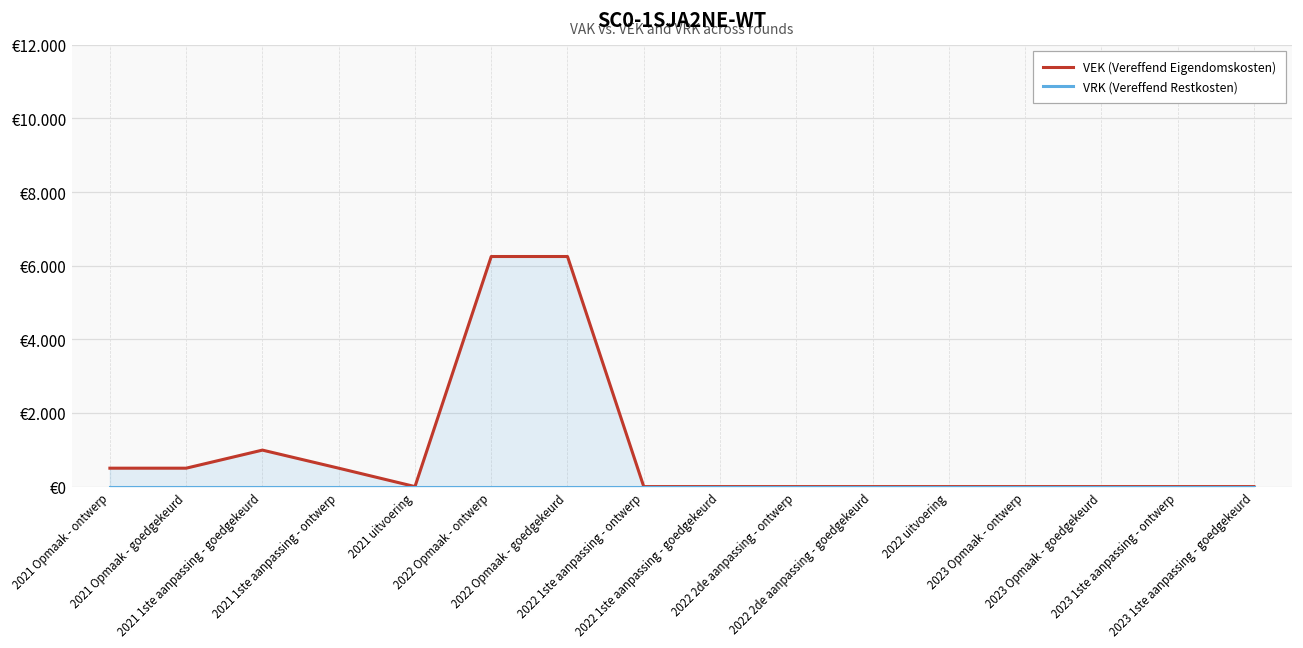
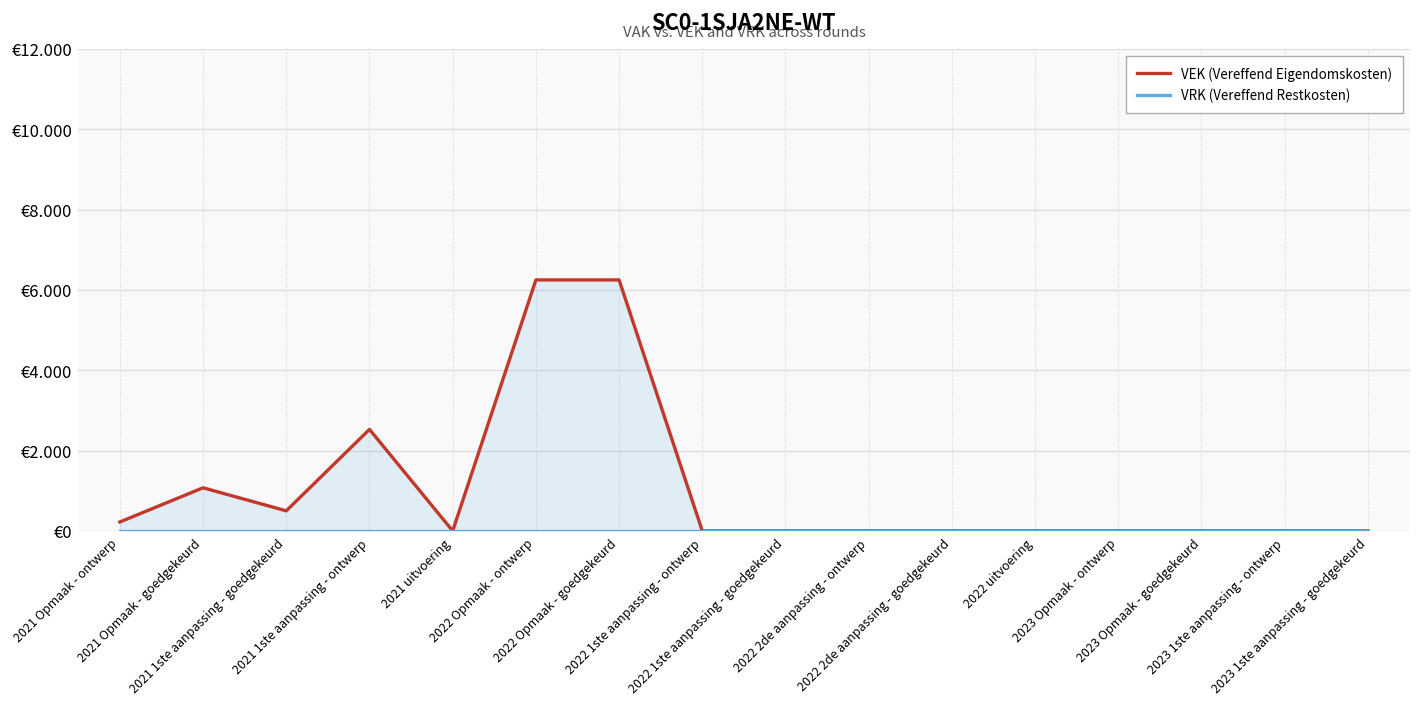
VEK (Vereffend Eigendomskosten), 2021 Opmaak - ontwerp: €0.5 -> €0.2
VEK (Vereffend Eigendomskosten), 2021 Opmaak - goedgekeurd: €0.5 -> €1.1
VEK (Vereffend Eigendomskosten), 2021 1ste aanpassing - goedgekeurd: €1.0 -> €0.5
VEK (Vereffend Eigendomskosten), 2021 1ste aanpassing - ontwerp: €0.5 -> €2.5
